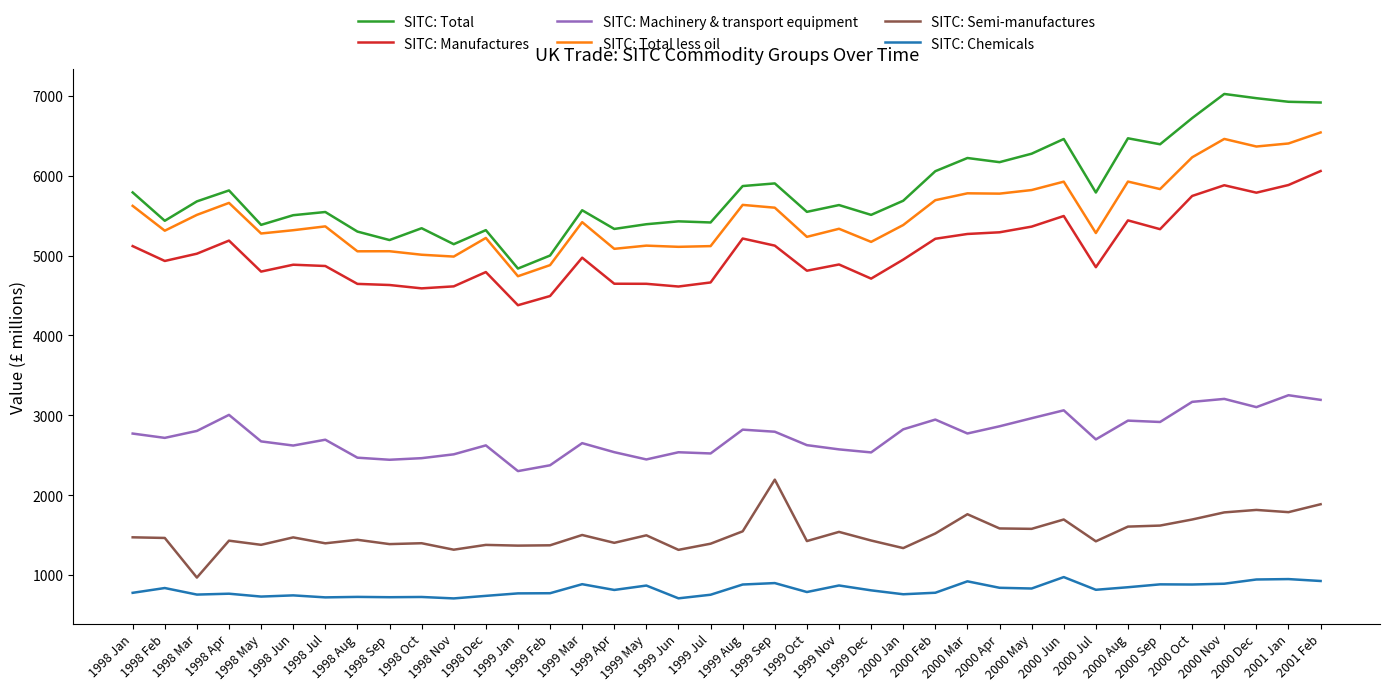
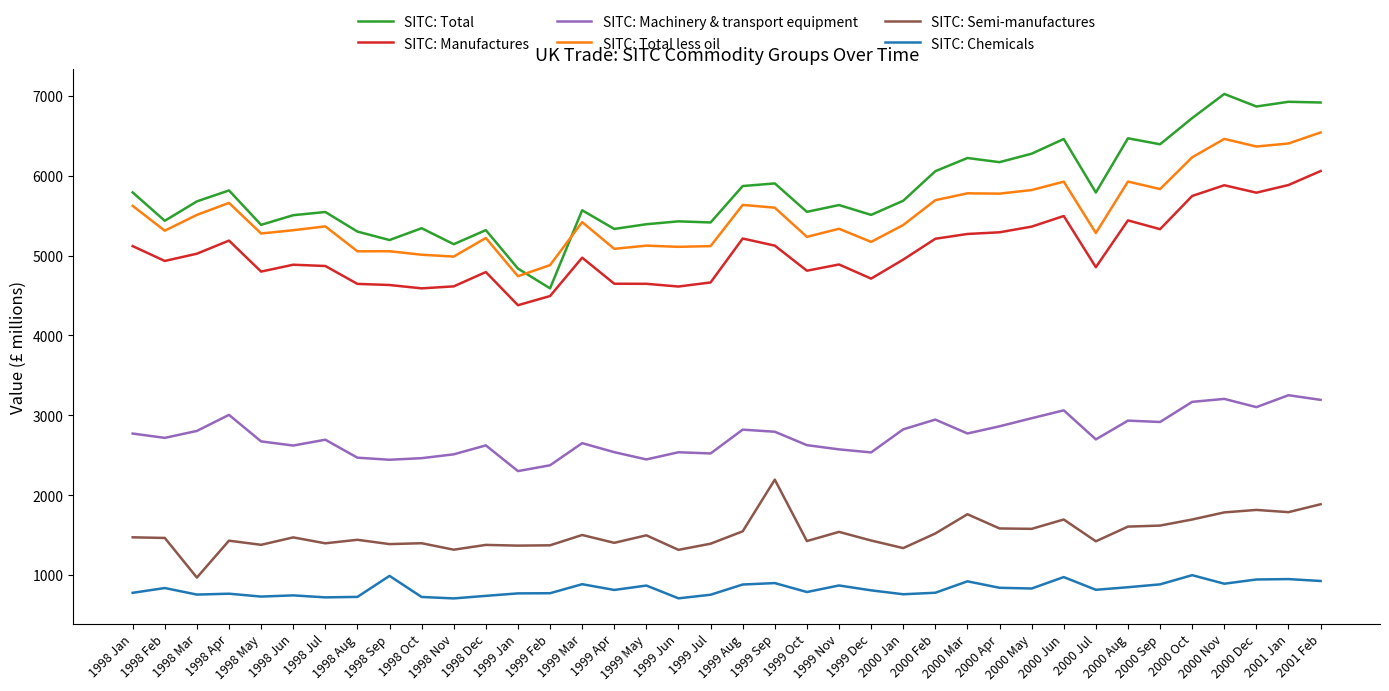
SITC: Chemicals, 1998 Sep: 700 -> 1000
SITC: Total, 1999 Feb: 5000 -> 4600
SITC: Chemicals, 2000 Oct: 900 -> 1000
SITC: Total, 2000 Dec: 7000 -> 6900
